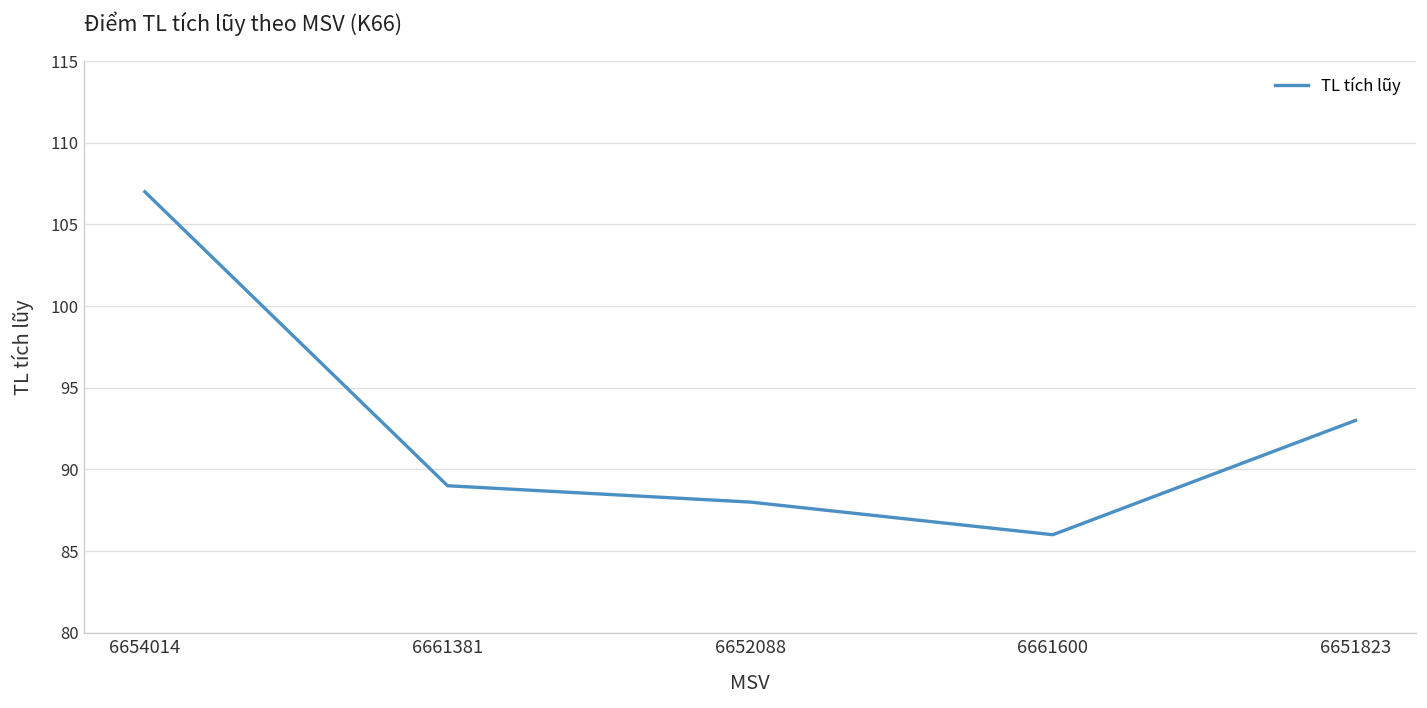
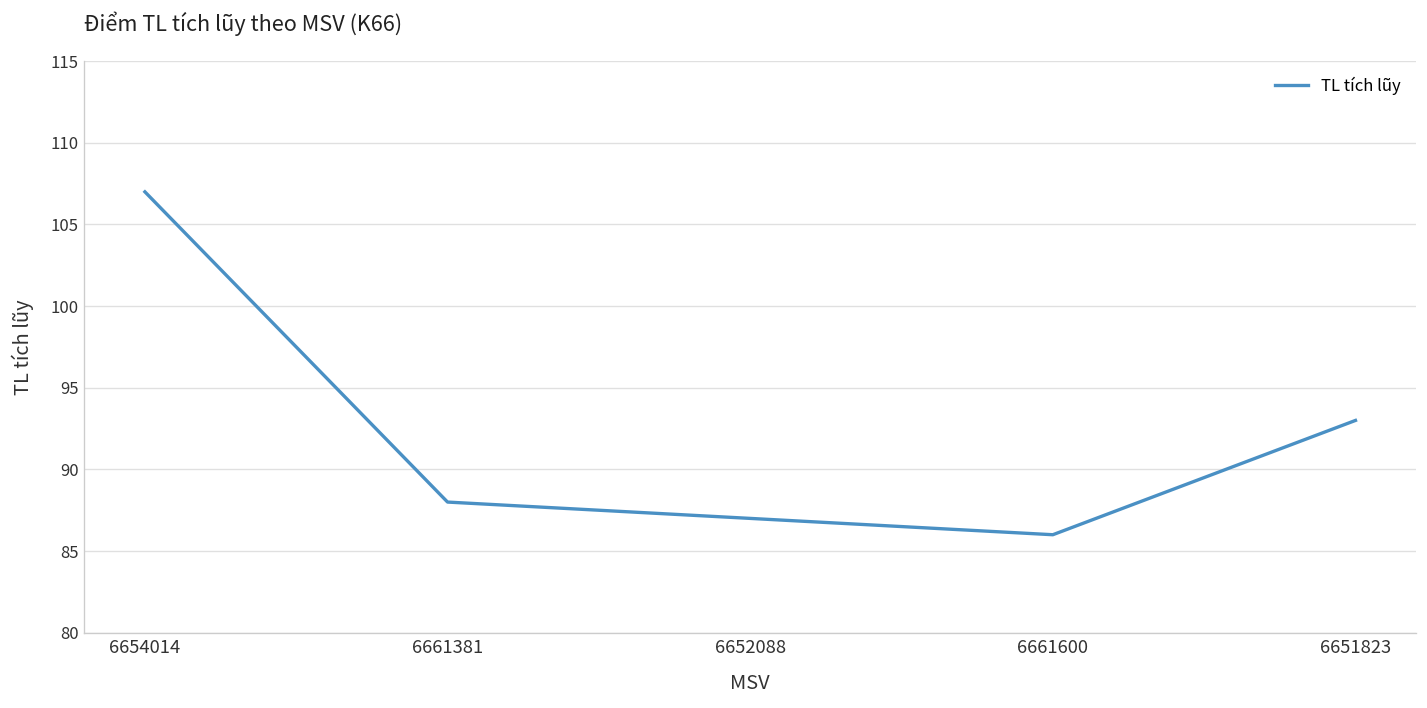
6661381: 89 -> 88
6652088: 88 -> 87
